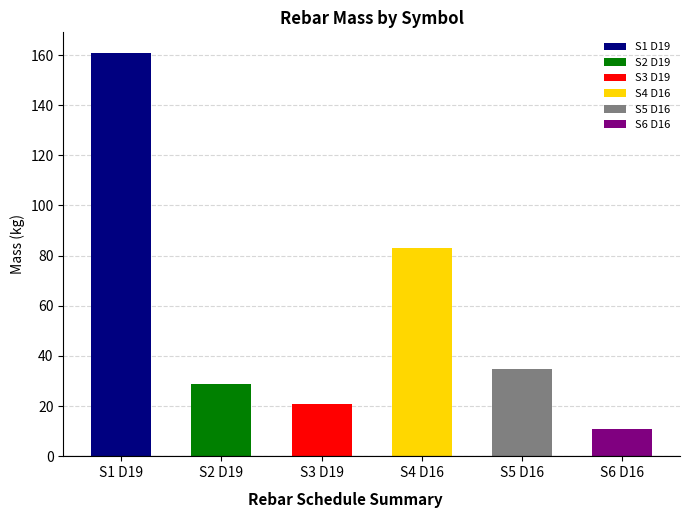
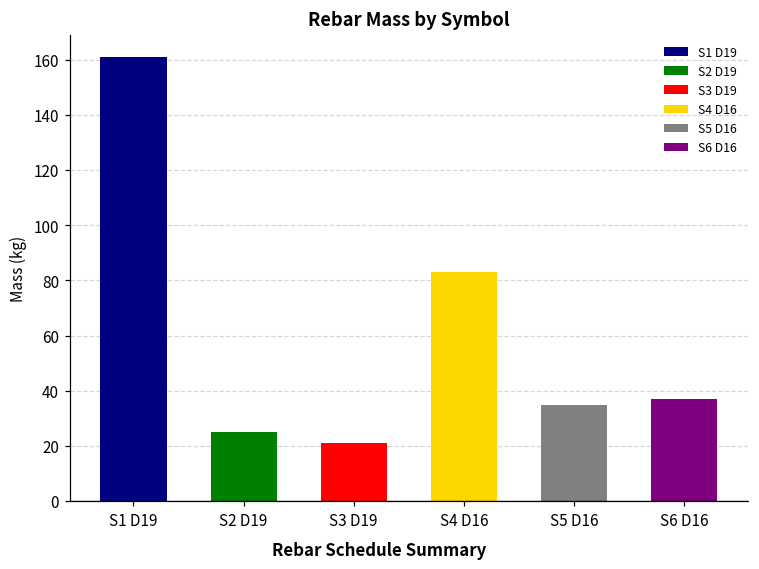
S2 D19: 29 -> 25
S6 D16: 11 -> 37
